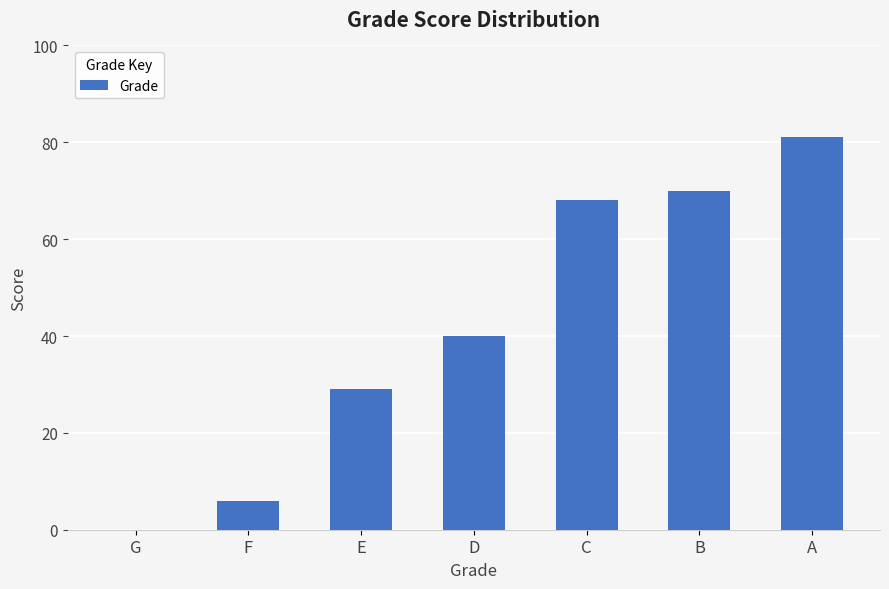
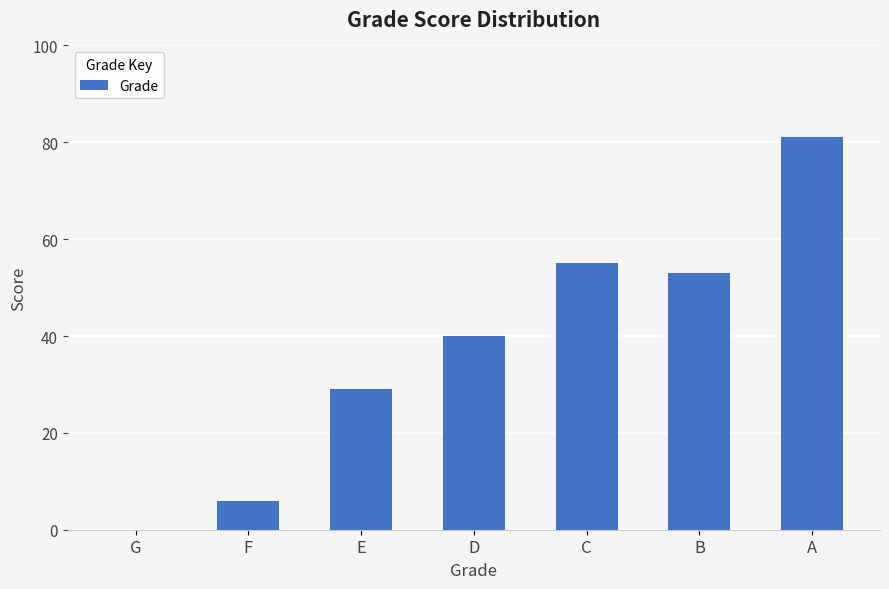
C: 68 -> 55
B: 70 -> 53
